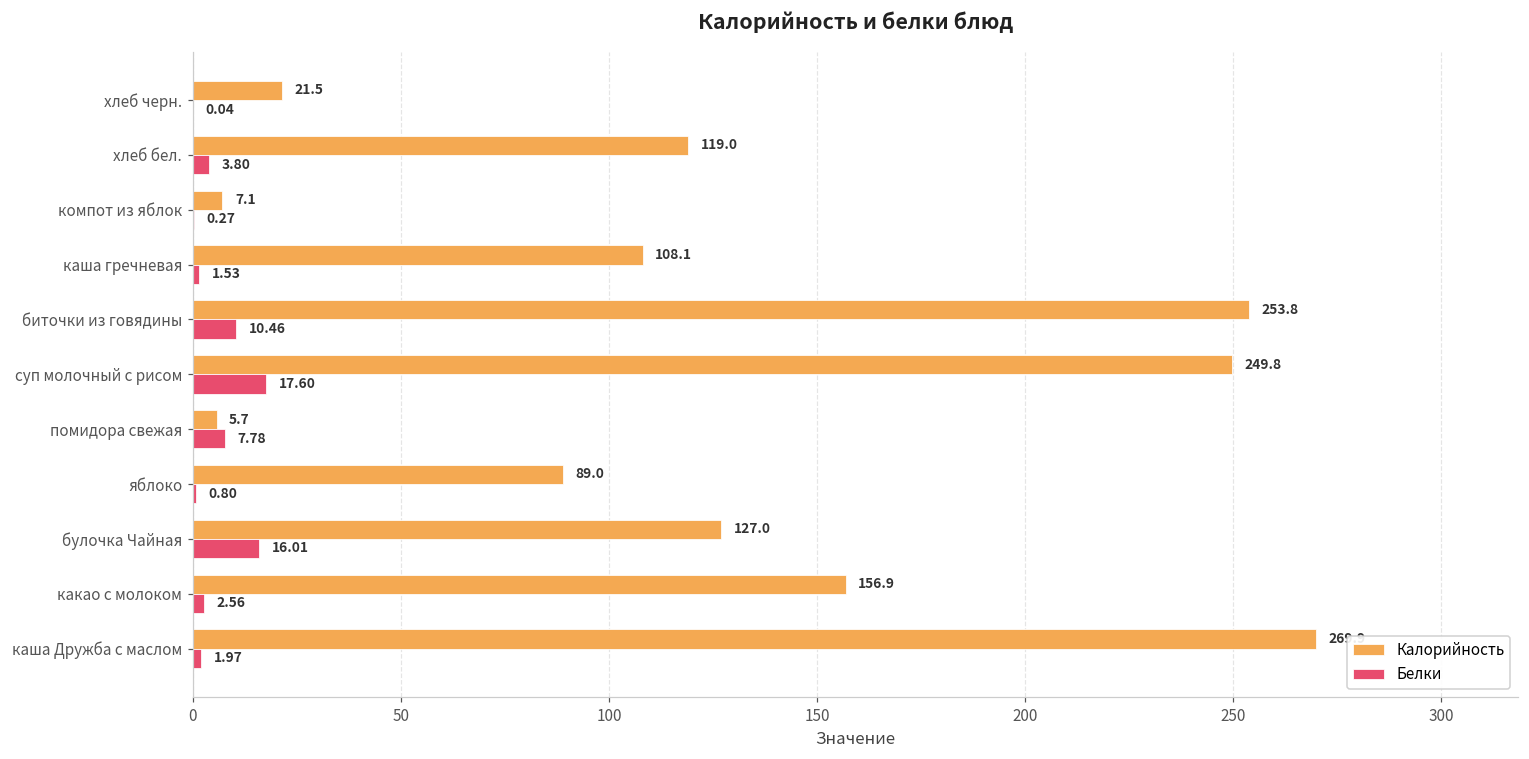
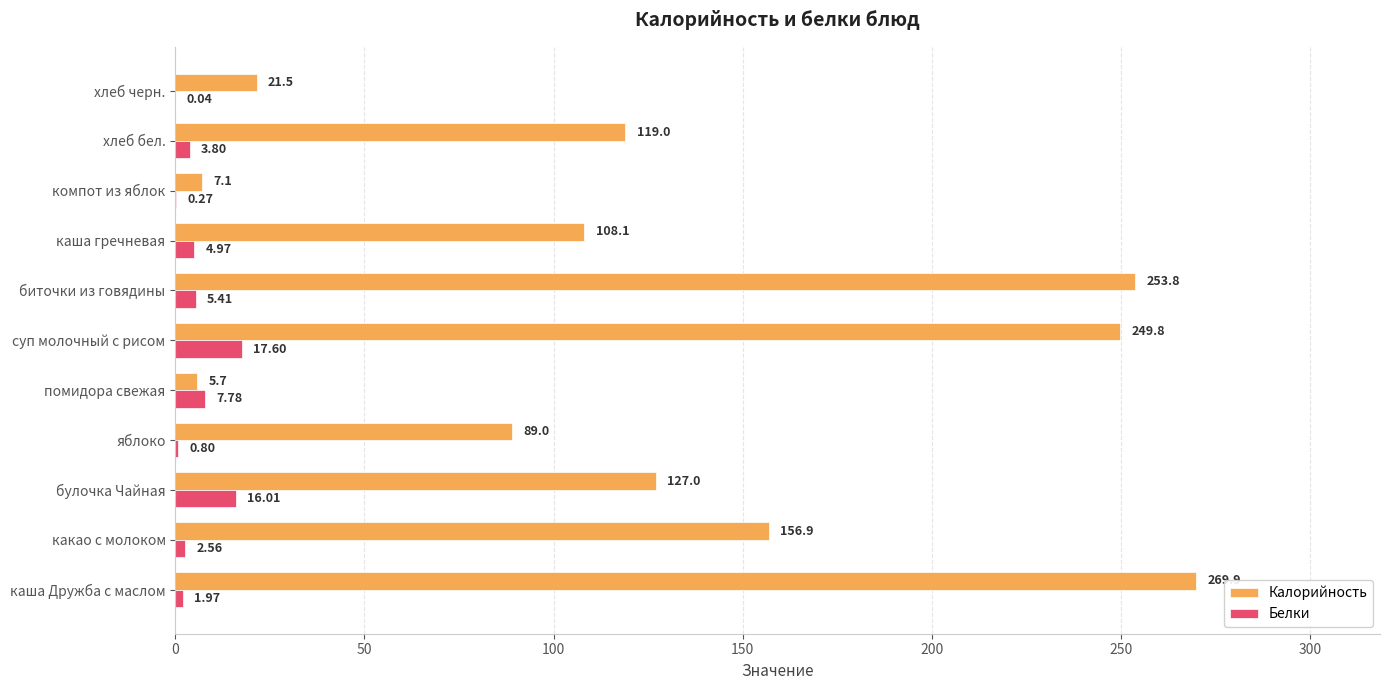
Белки, каша гречневая: 1.53 -> 4.97
Белки, биточки из говядины: 10.46 -> 5.41
